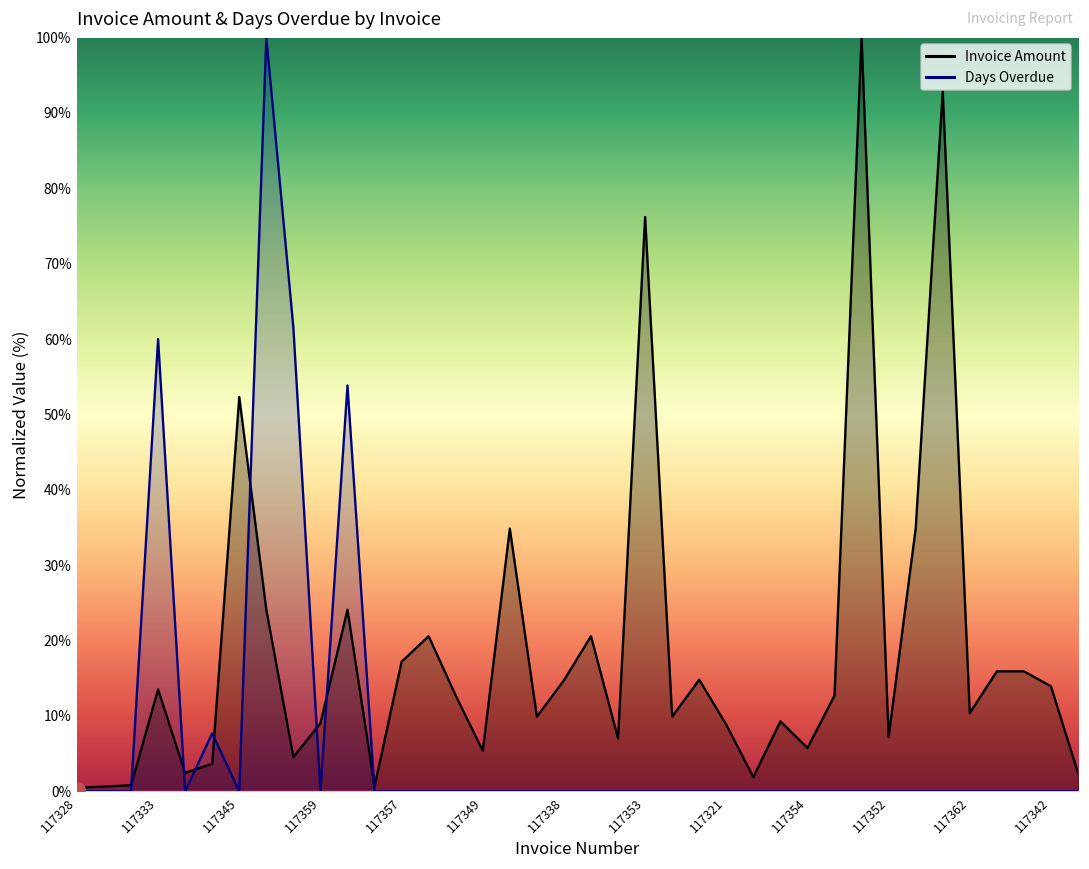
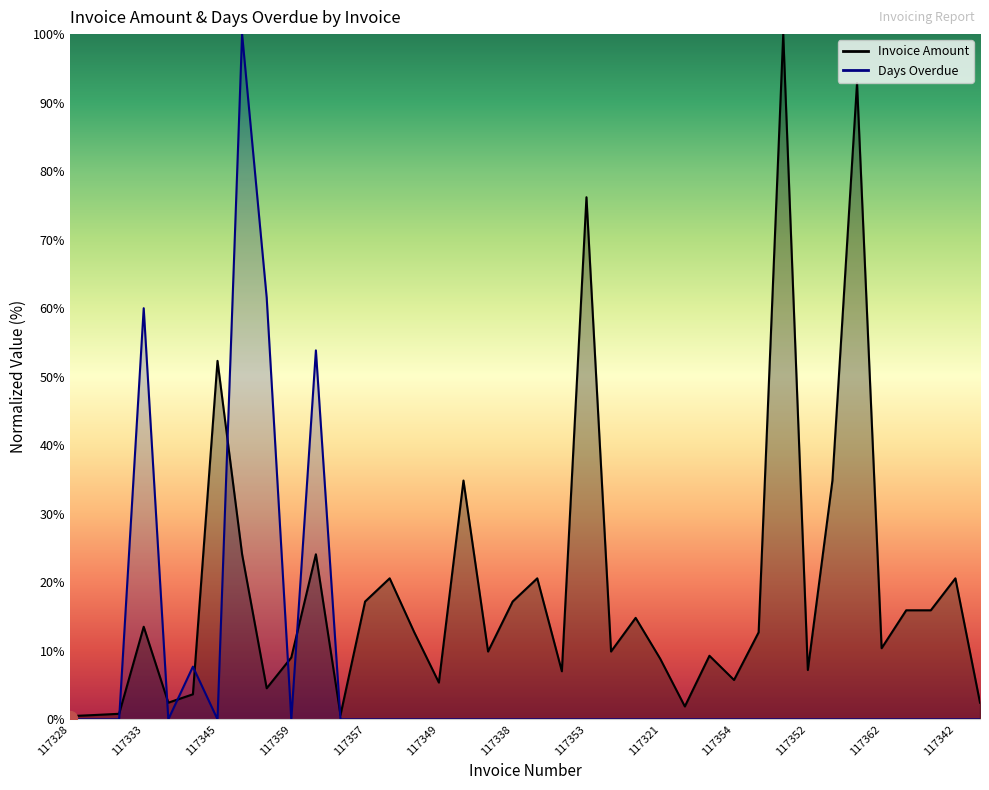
Invoice Amount, 117338: 15% -> 17%
Invoice Amount, 117342: 14% -> 21%
